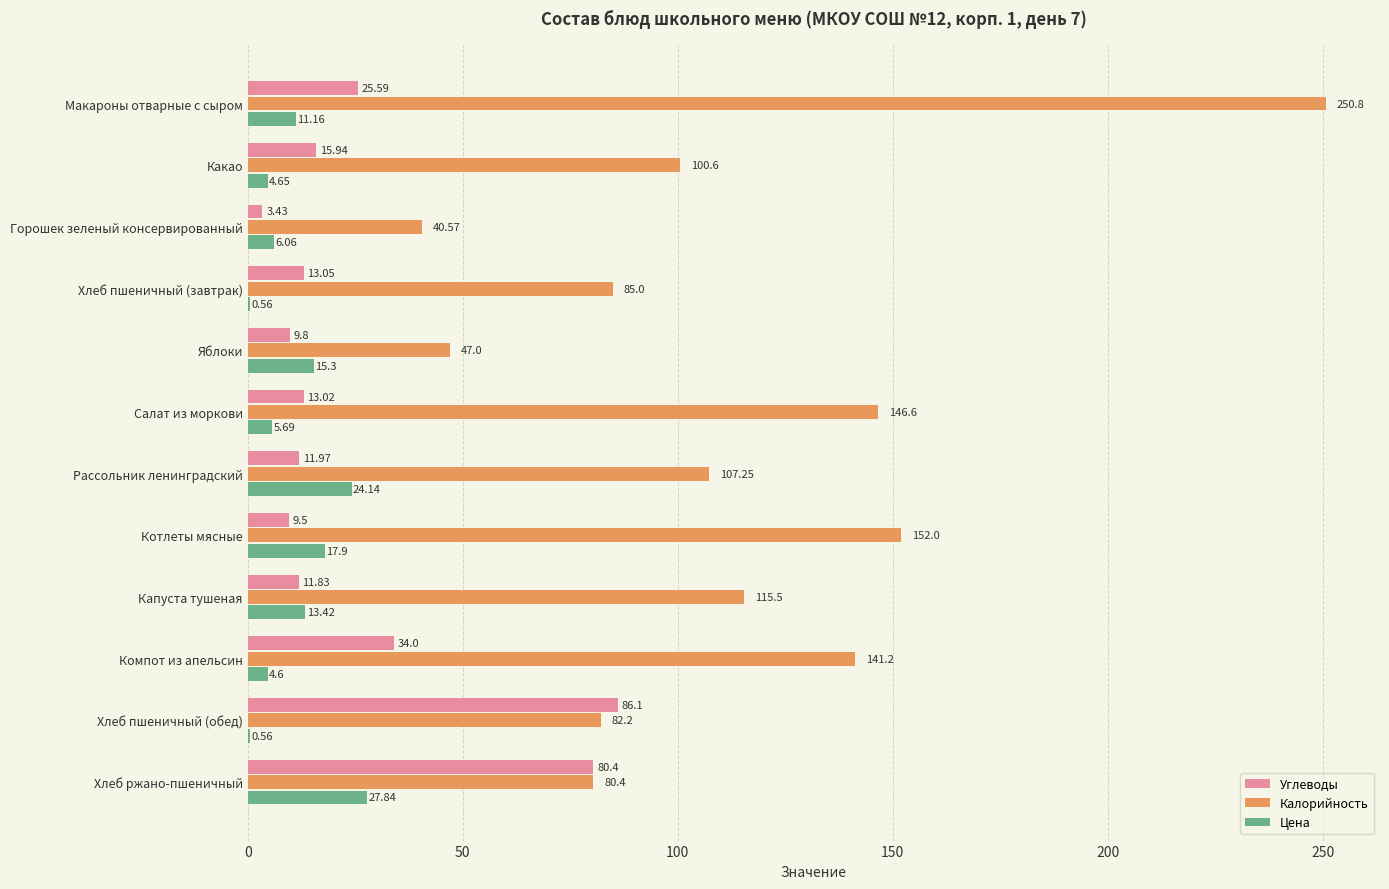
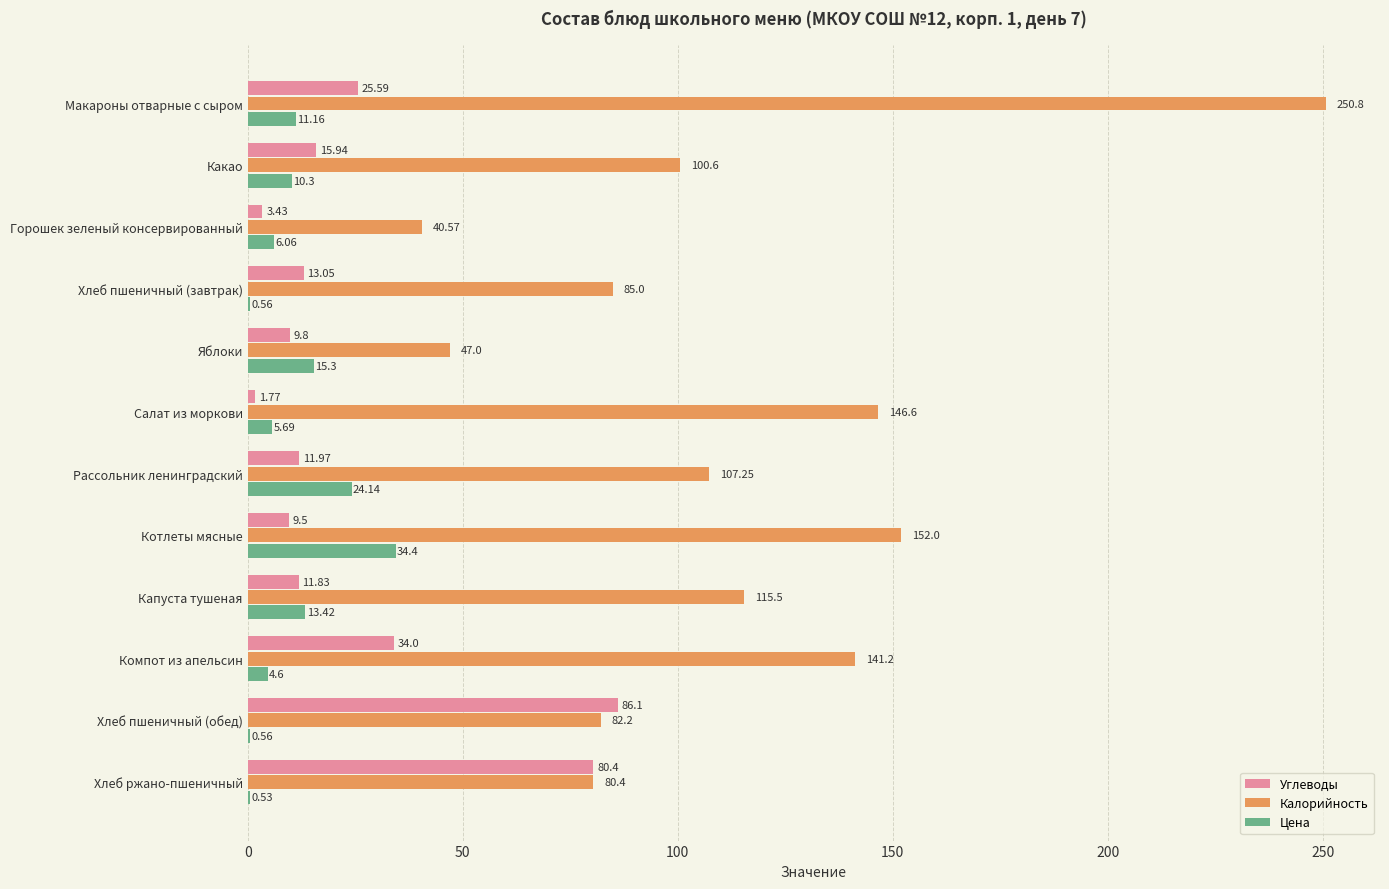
Цена, Какао: 4.65 -> 10.3
Углеводы, Салат из моркови: 13.02 -> 1.77
Цена, Котлеты мясные: 17.9 -> 34.4
Цена, Хлеб ржано-пшеничный: 27.84 -> 0.53
